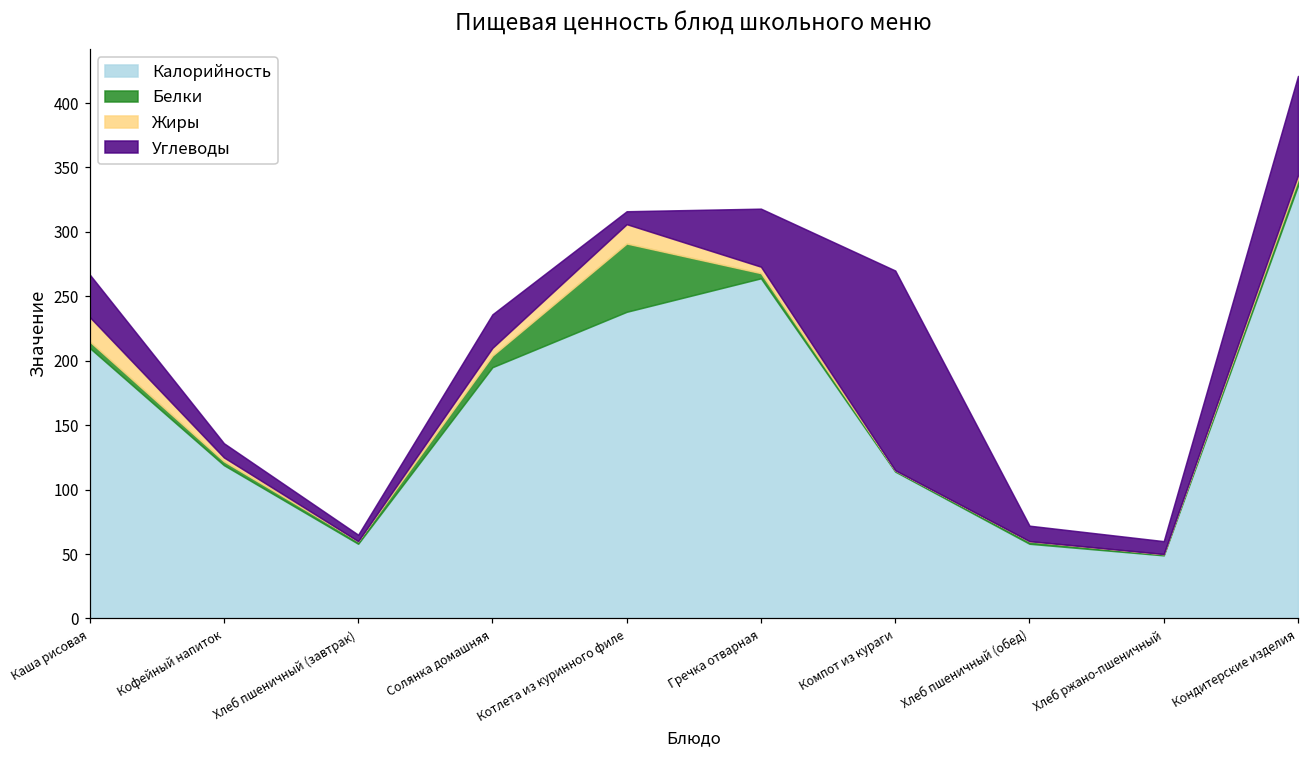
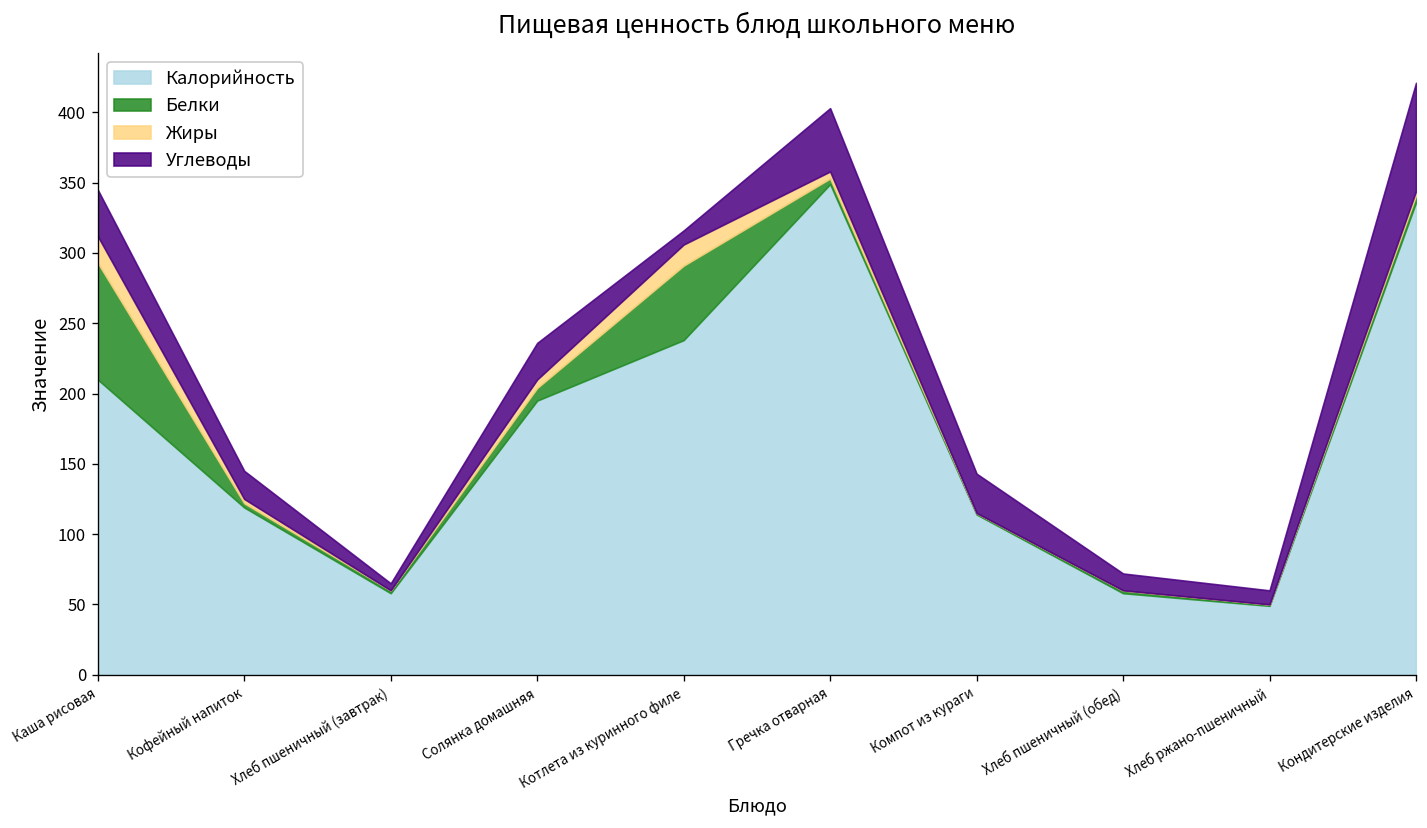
Белки, Каша рисовая: 5 -> 83
Углеводы, Кофейный напиток: 11 -> 20
Калорийность, Гречка отварная: 264 -> 349
Углеводы, Компот из кураги: 155 -> 28
